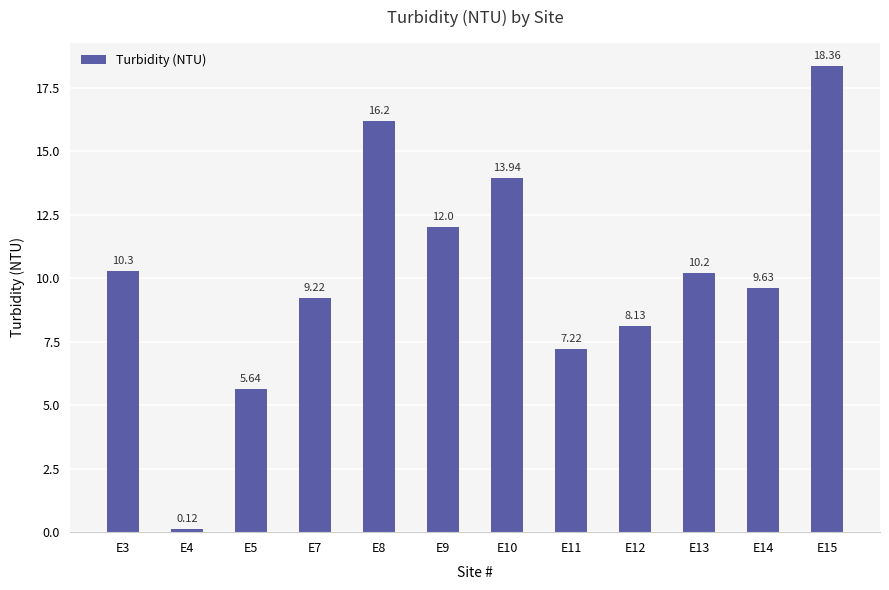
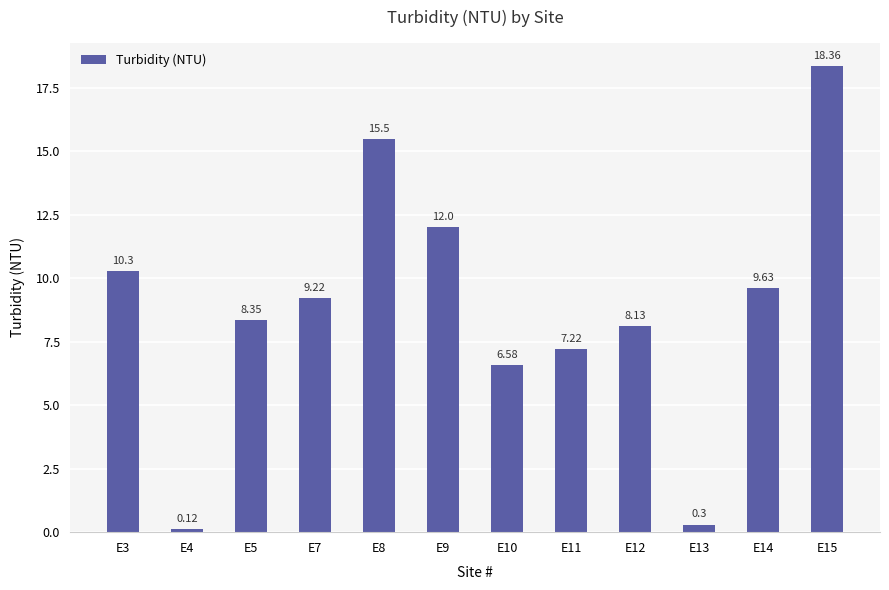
E5: 5.64 -> 8.35
E8: 16.2 -> 15.5
E10: 13.94 -> 6.58
E13: 10.2 -> 0.3
